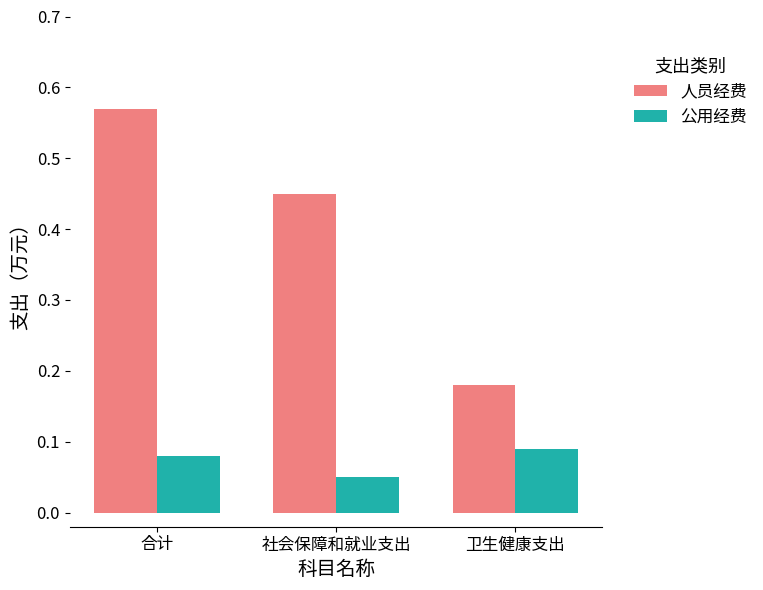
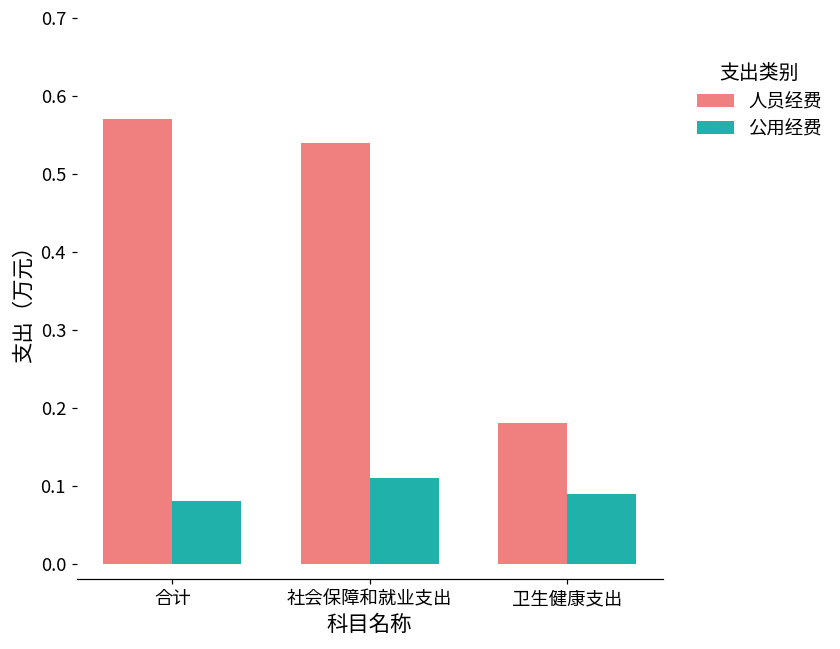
人员经费, 社会保障和就业支出: 0.45 -> 0.54
公用经费, 社会保障和就业支出: 0.05 -> 0.11
